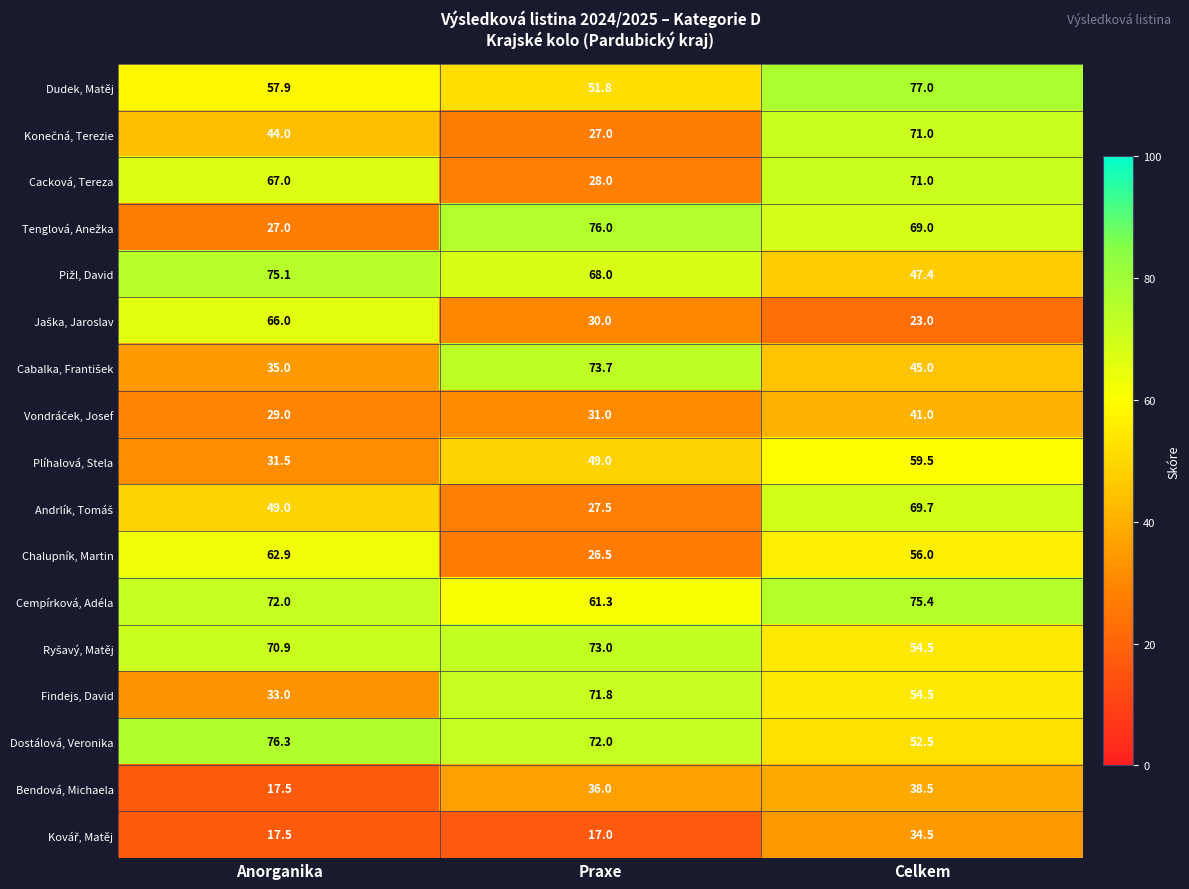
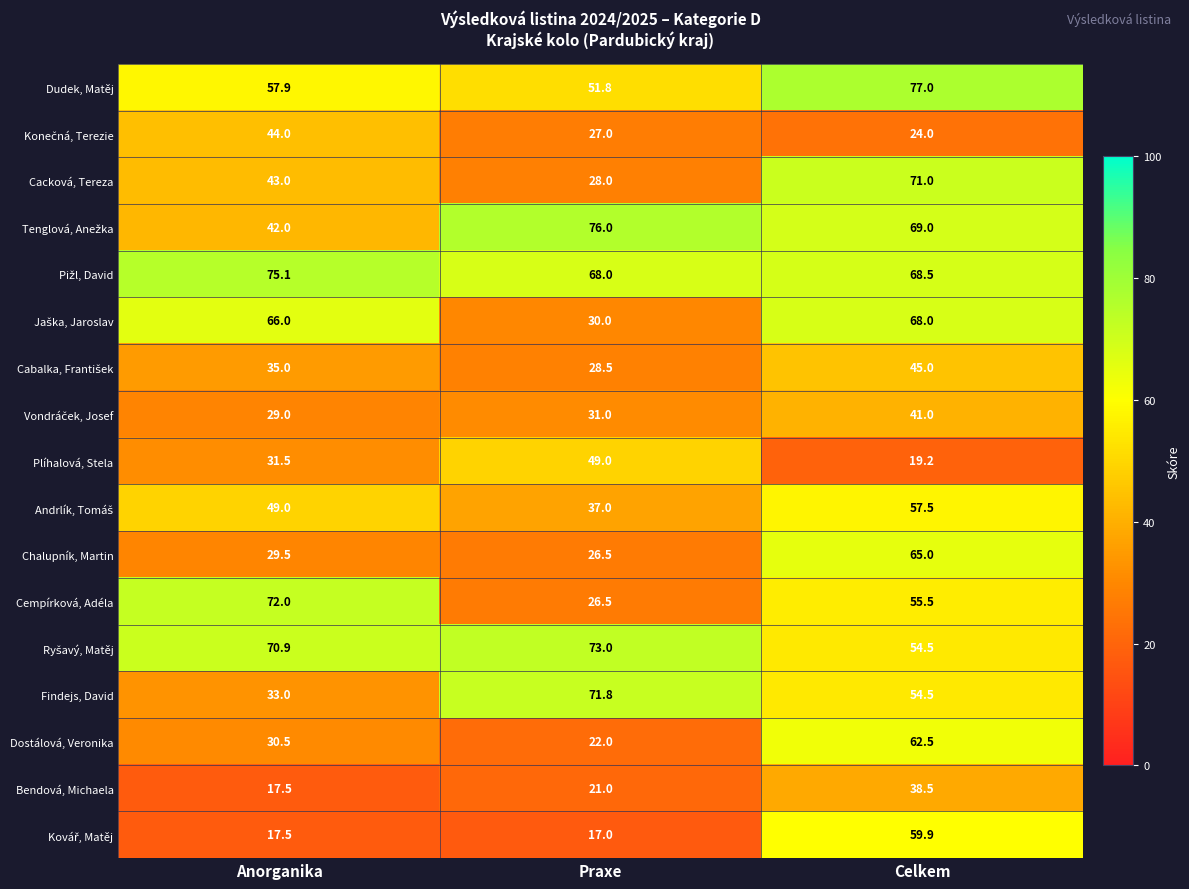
Konečná, Terezie, Celkem: 71.0 -> 24.0
Cacková, Tereza, Anorganika: 67.0 -> 43.0
Tenglová, Anežka, Anorganika: 27.0 -> 42.0
Pižl, David, Celkem: 47.4 -> 68.5
Jaška, Jaroslav, Celkem: 23.0 -> 68.0
Cabalka, František, Praxe: 73.7 -> 28.5
Plíhalová, Stela, Celkem: 59.5 -> 19.2
Andrlík, Tomáš, Praxe: 27.5 -> 37.0
Andrlík, Tomáš, Celkem: 69.7 -> 57.5
Chalupník, Martin, Anorganika: 62.9 -> 29.5
Chalupník, Martin, Celkem: 56.0 -> 65.0
Cempírková, Adéla, Praxe: 61.3 -> 26.5
Cempírková, Adéla, Celkem: 75.4 -> 55.5
Dostálová, Veronika, Anorganika: 76.3 -> 30.5
Dostálová, Veronika, Praxe: 72.0 -> 22.0
Dostálová, Veronika, Celkem: 52.5 -> 62.5
Bendová, Michaela, Praxe: 36.0 -> 21.0
Kovář, Matěj, Celkem: 34.5 -> 59.9
